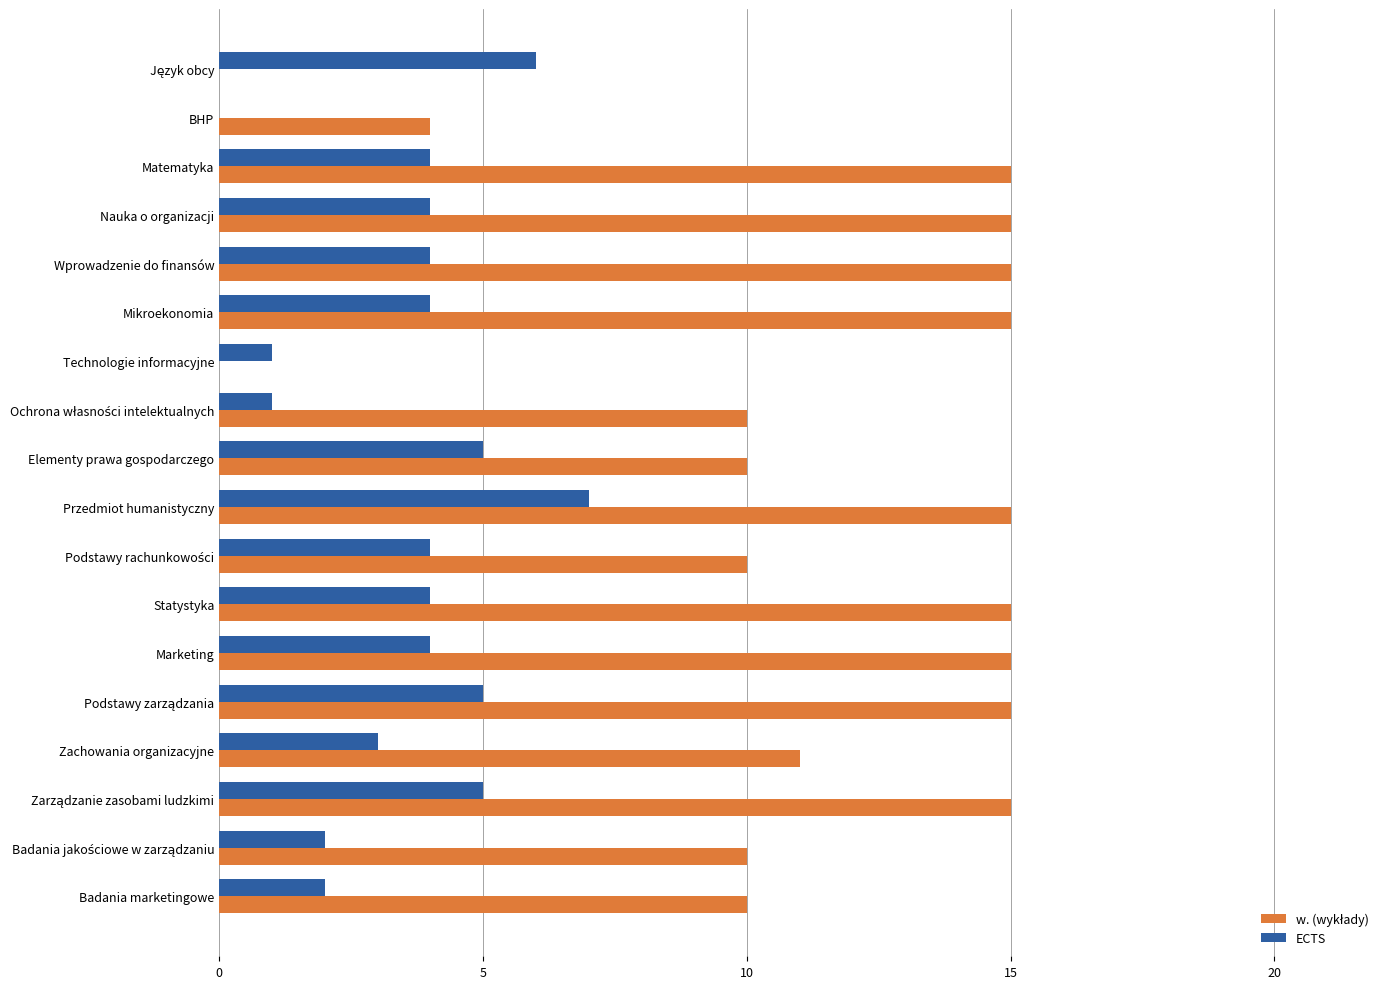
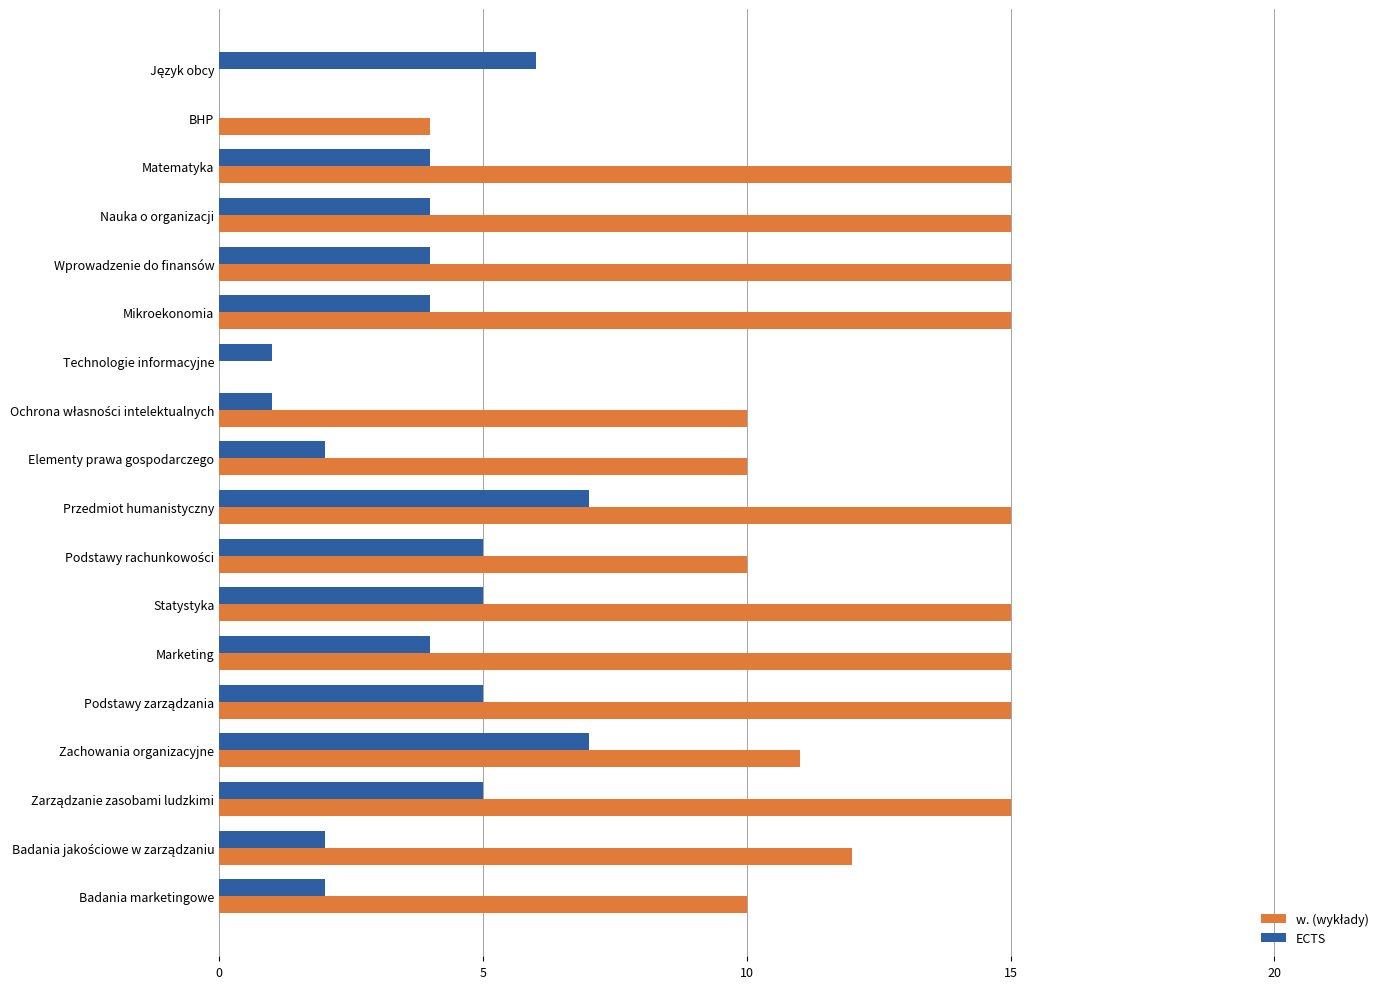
ECTS, Elementy prawa gospodarczego: 5 -> 2
ECTS, Podstawy rachunkowości: 4 -> 5
ECTS, Statystyka: 4 -> 5
ECTS, Zachowania organizacyjne: 3 -> 7
w. (wykłady), Badania jakościowe w zarządzaniu: 10 -> 12
